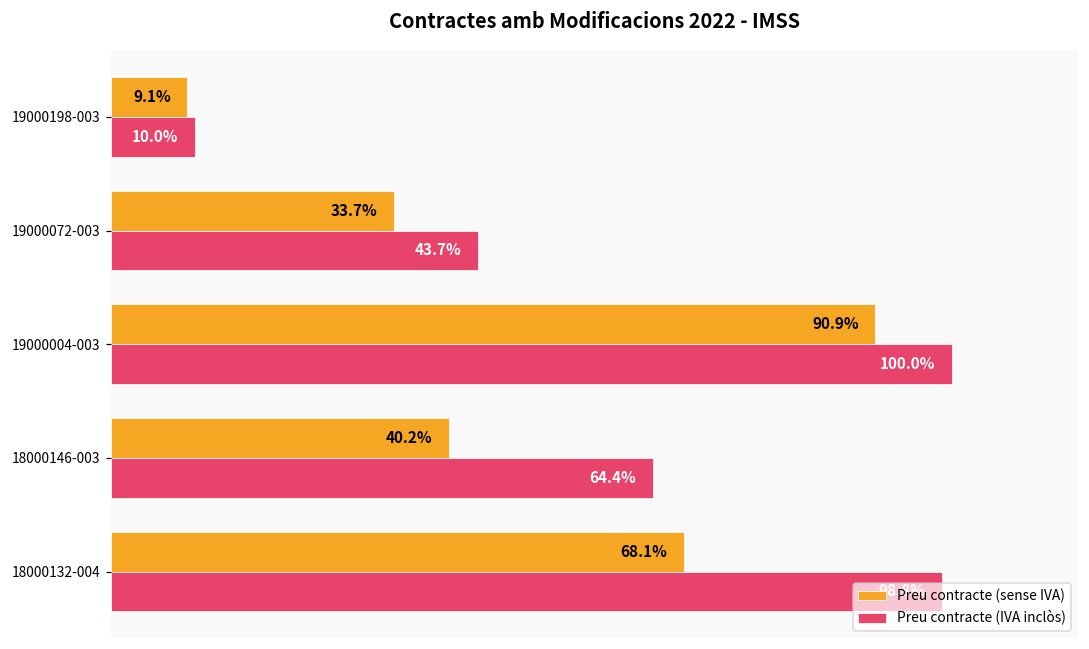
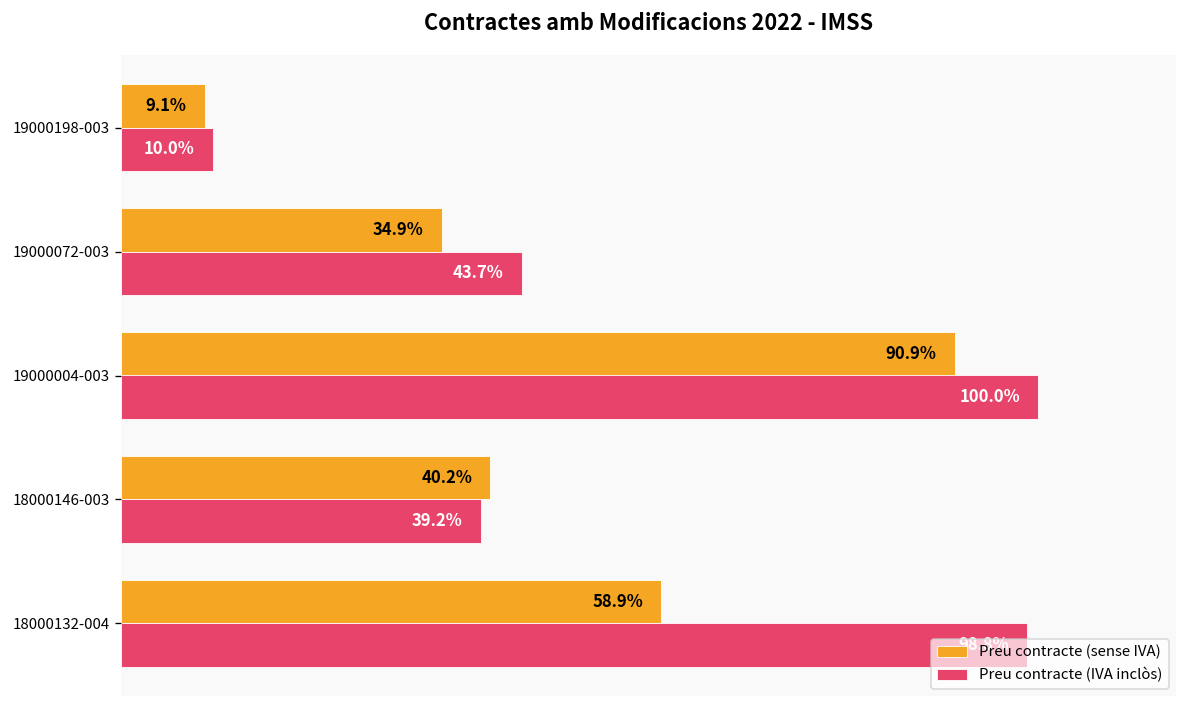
Preu contracte (sense IVA), 19000072-003: 33.7% -> 34.9%
Preu contracte (IVA inclòs), 18000146-003: 64.4% -> 39.2%
Preu contracte (sense IVA), 18000132-004: 68.1% -> 58.9%
